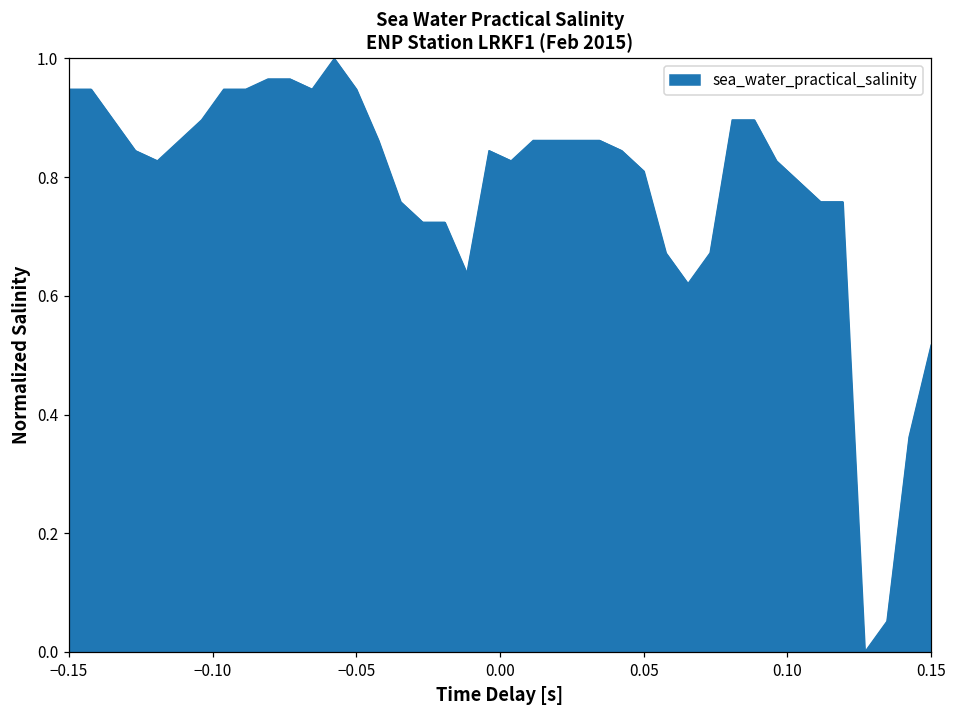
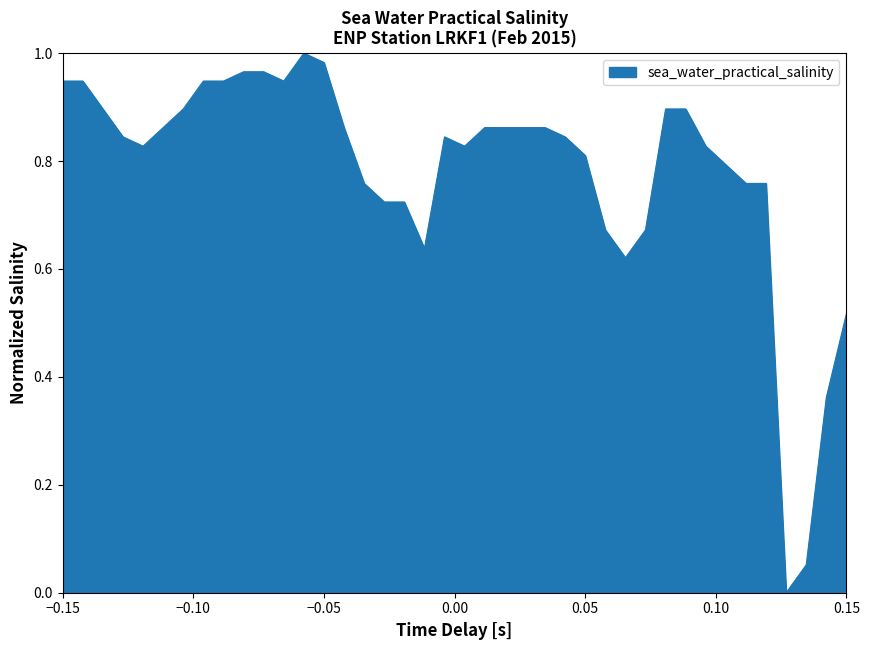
−0.05: 0.95 -> 0.98
